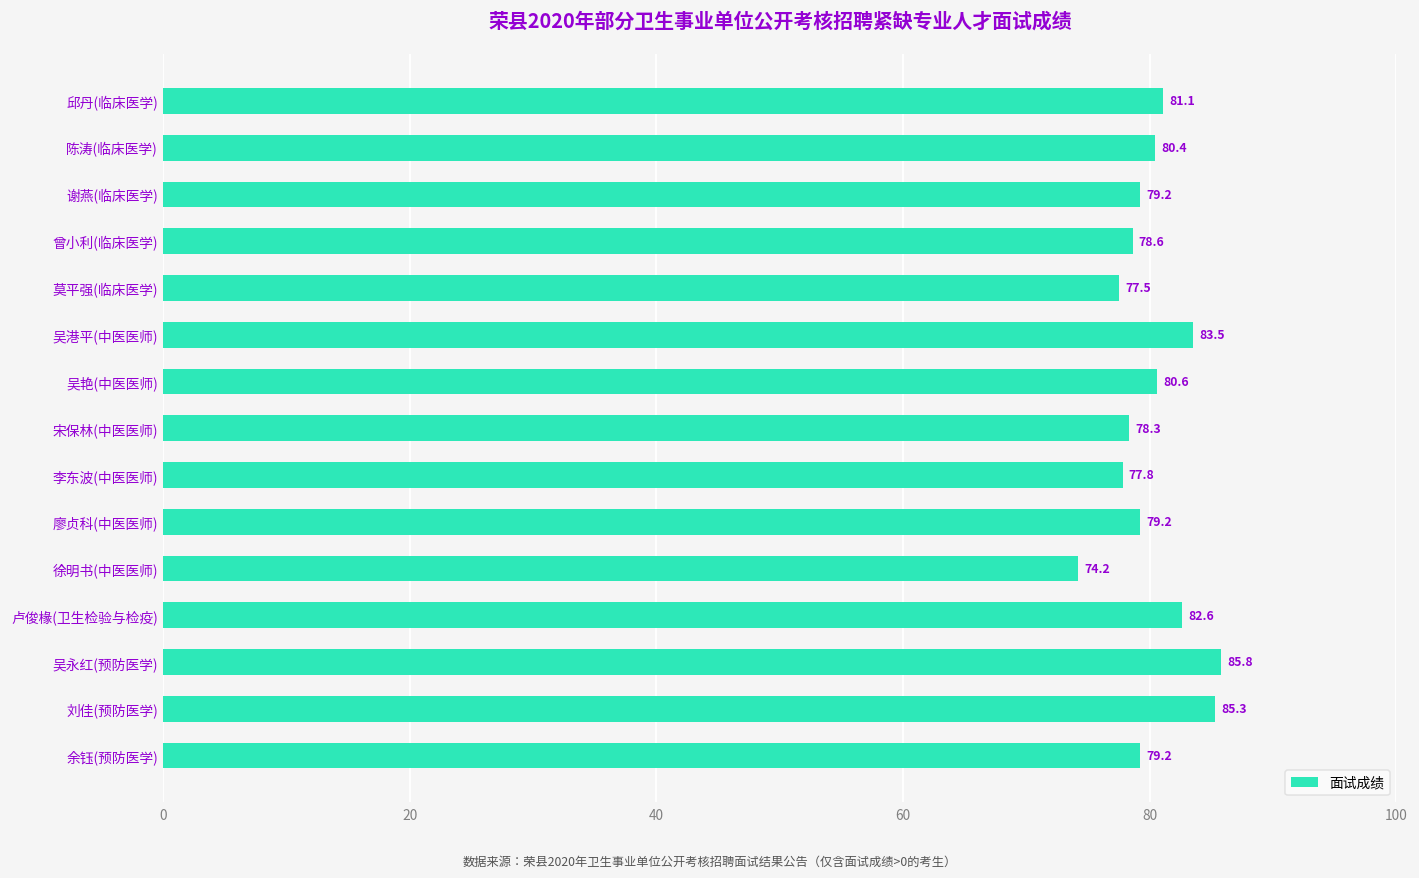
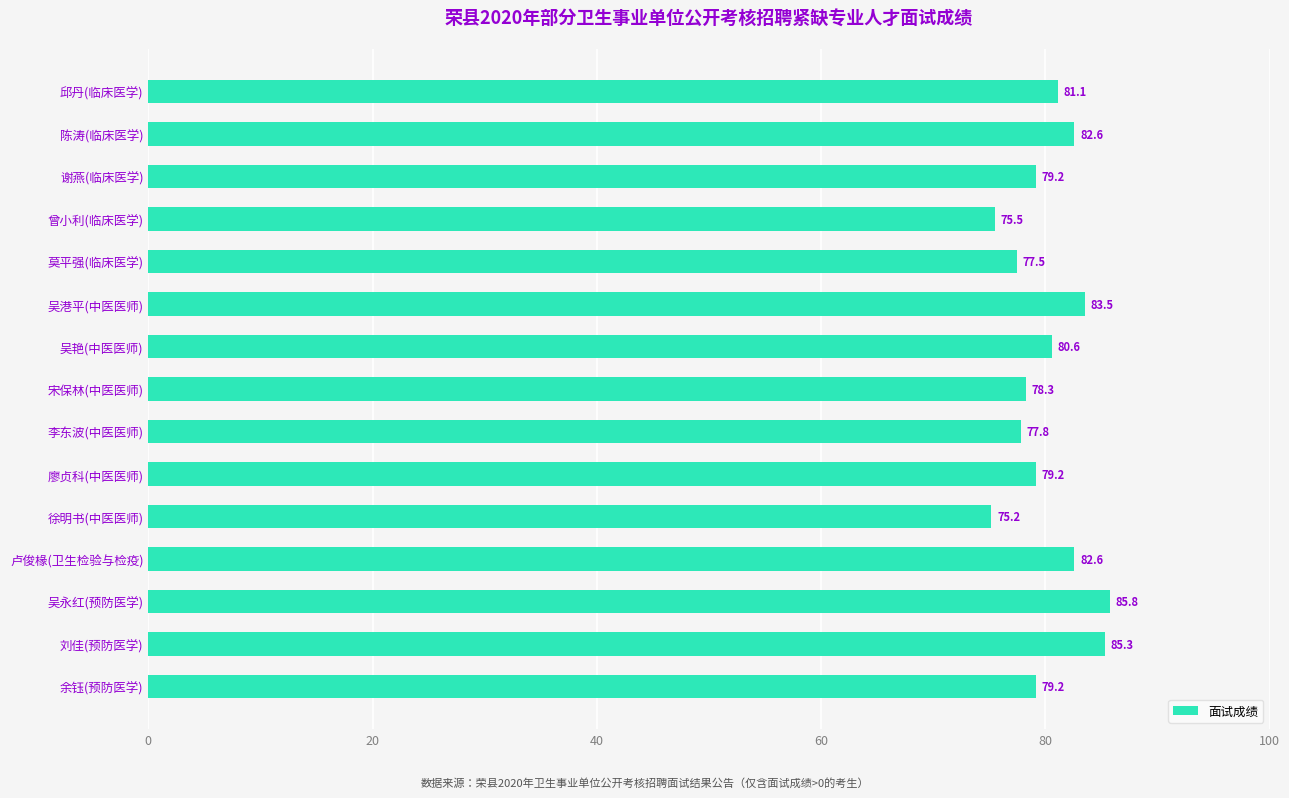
陈涛(临床医学): 80.4 -> 82.6
曾小利(临床医学): 78.6 -> 75.5
徐明书(中医医师): 74.2 -> 75.2
